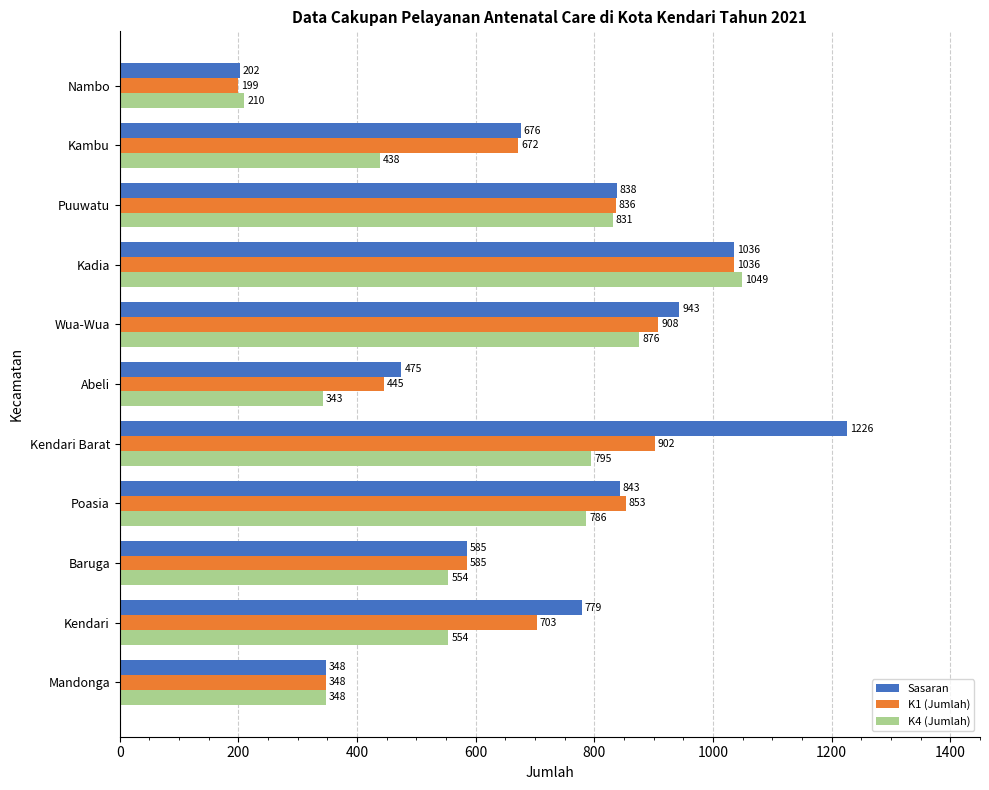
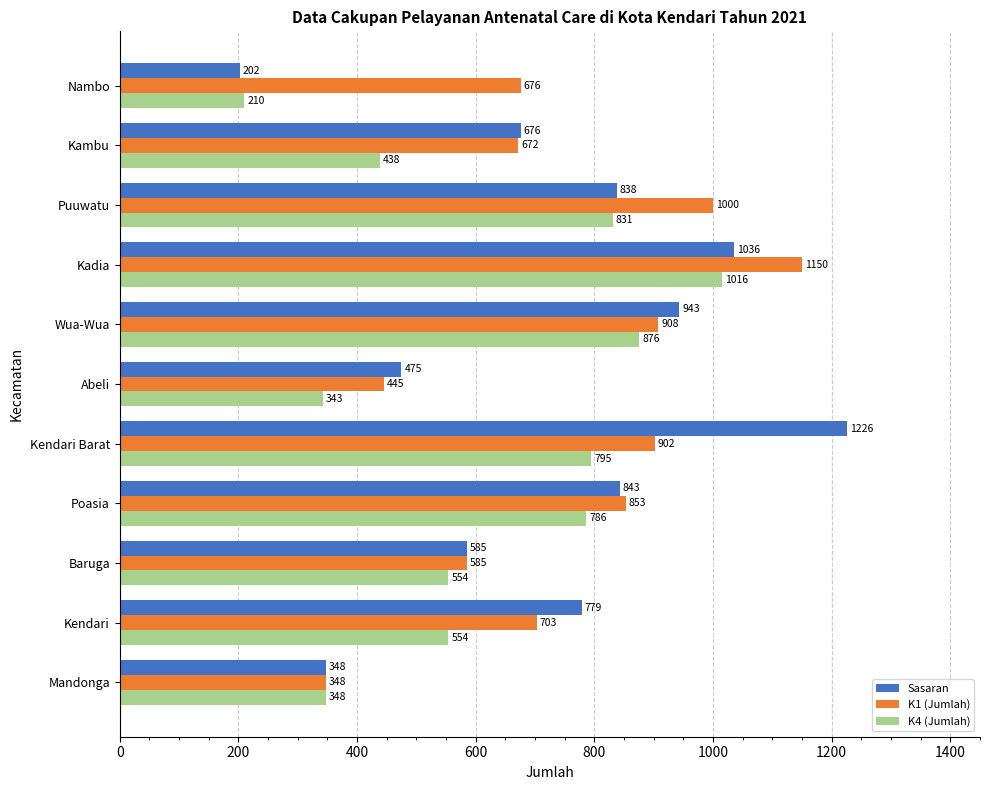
K1 (Jumlah), Nambo: 199 -> 676
K1 (Jumlah), Puuwatu: 836 -> 1000
K1 (Jumlah), Kadia: 1036 -> 1150
K4 (Jumlah), Kadia: 1049 -> 1016
